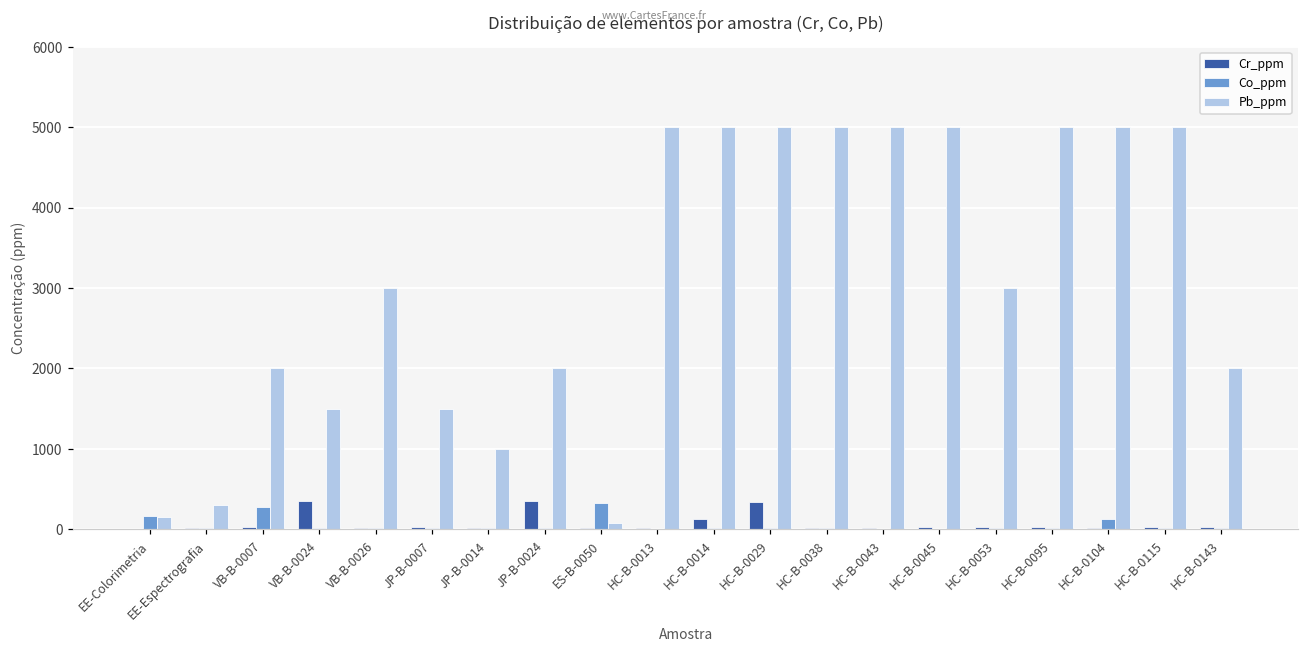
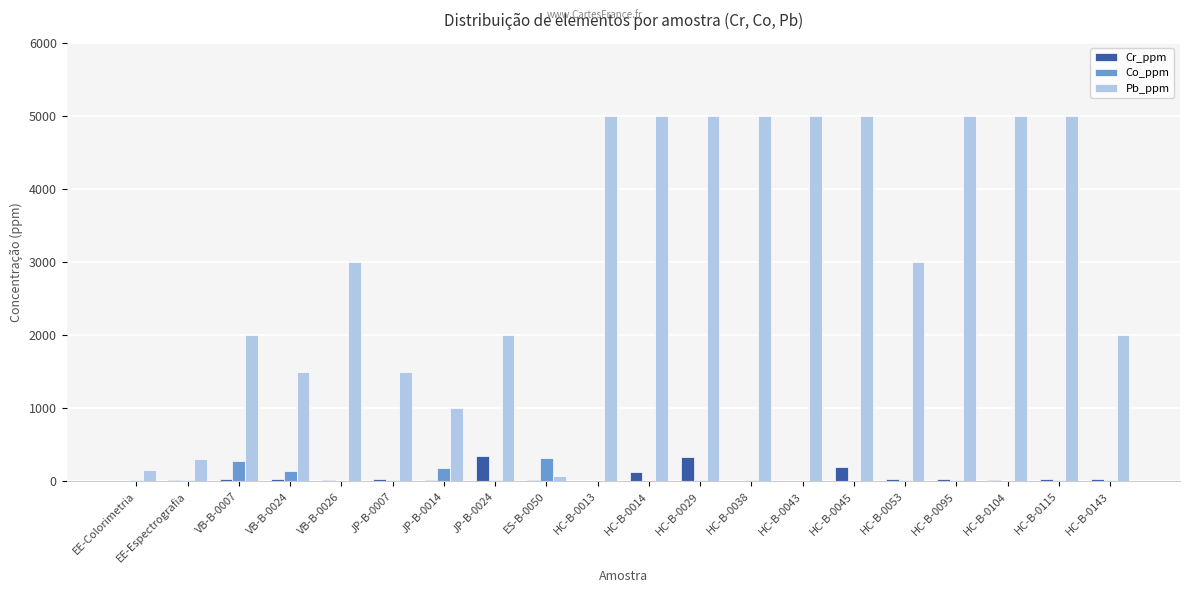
Co_ppm, EE-Colorimetria: 200 -> 0
Cr_ppm, VB-B-0024: 400 -> 0
Co_ppm, VB-B-0024: 0 -> 100
Co_ppm, JP-B-0014: 0 -> 200
Cr_ppm, HC-B-0045: 0 -> 200
Co_ppm, HC-B-0104: 100 -> 0
